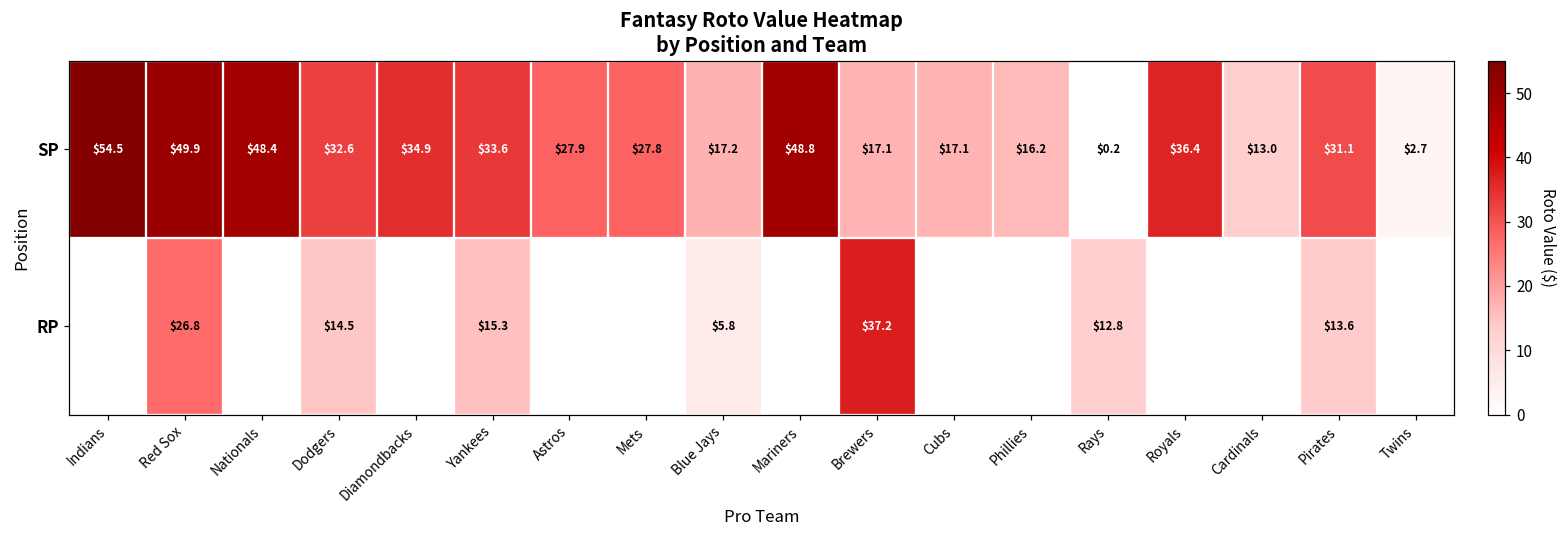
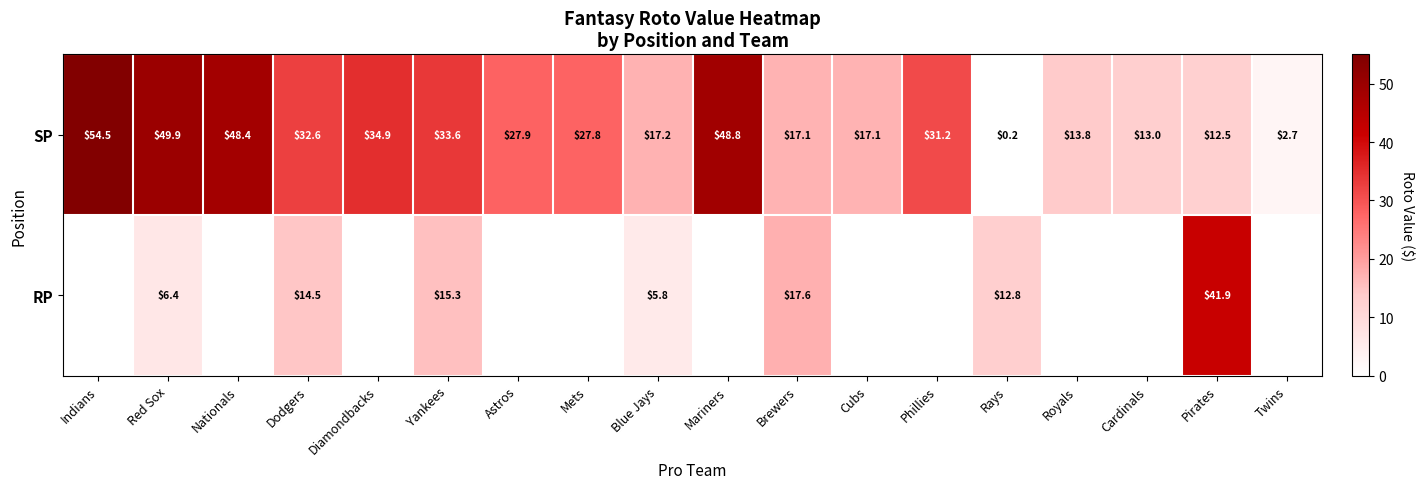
SP, Phillies: $16.2 -> $31.2
SP, Royals: $36.4 -> $13.8
SP, Pirates: $31.1 -> $12.5
RP, Red Sox: $26.8 -> $6.4
RP, Brewers: $37.2 -> $17.6
RP, Pirates: $13.6 -> $41.9
